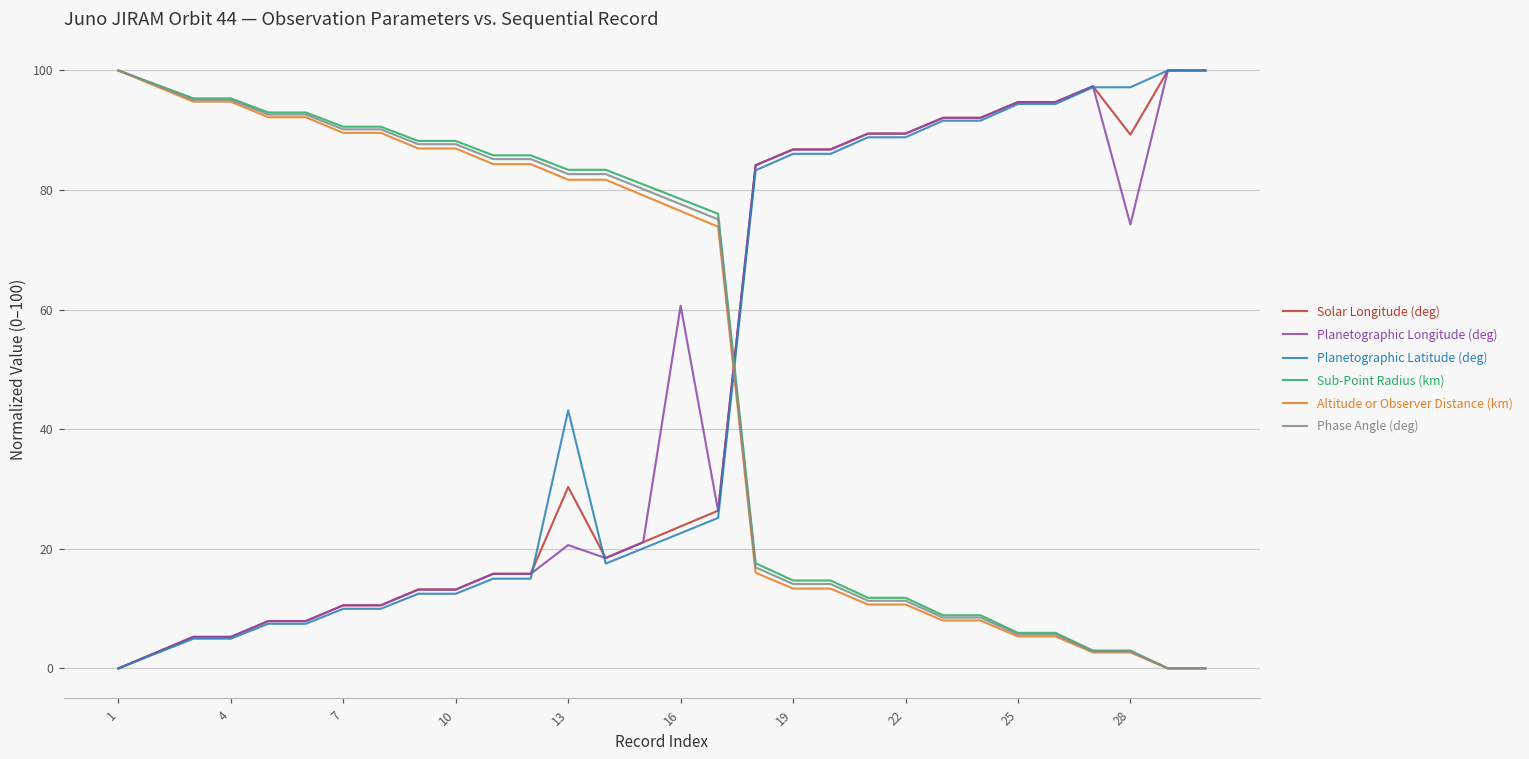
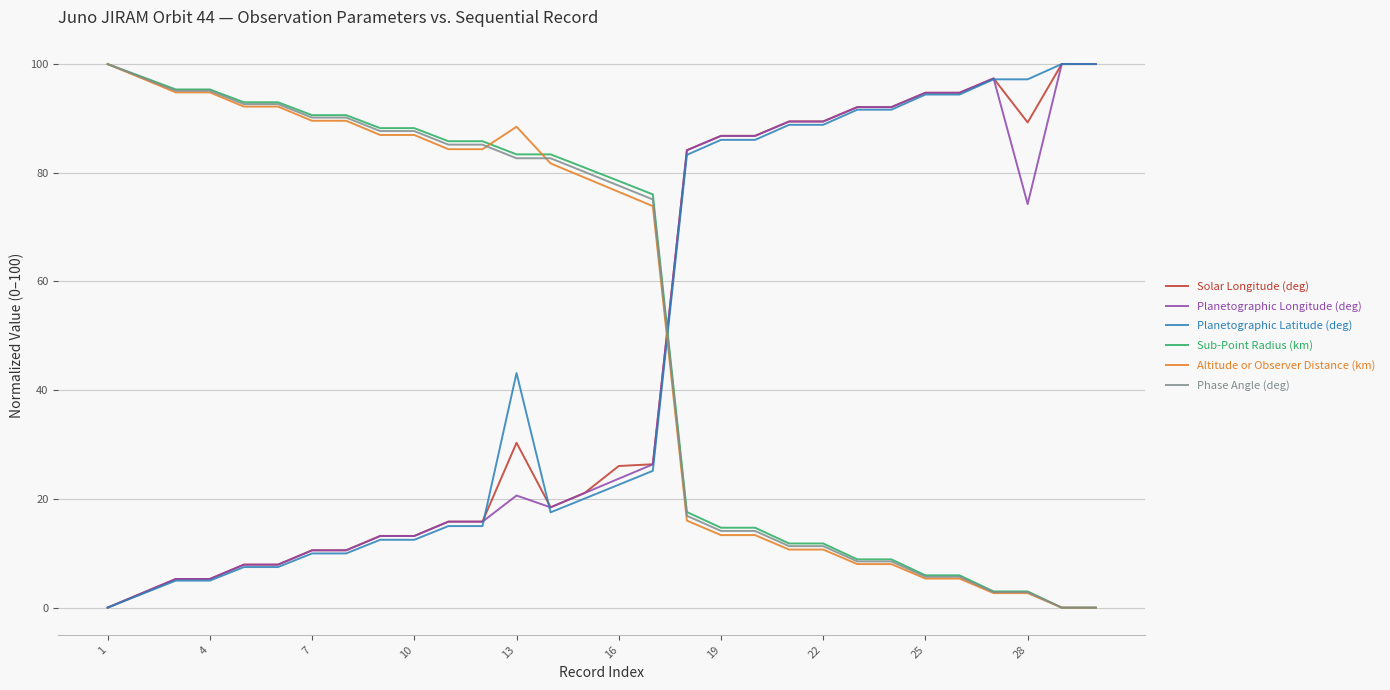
Altitude or Observer Distance (km), 13: 82 -> 88
Solar Longitude (deg), 16: 24 -> 26
Planetographic Longitude (deg), 16: 61 -> 24
